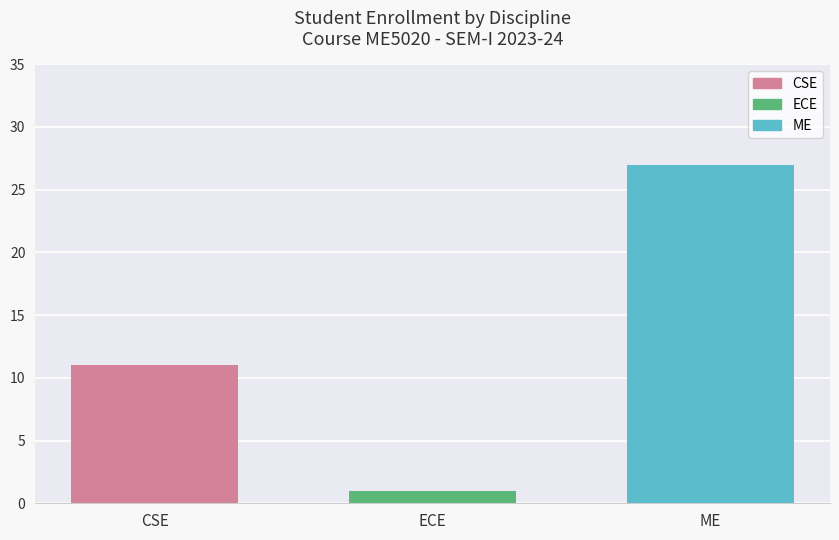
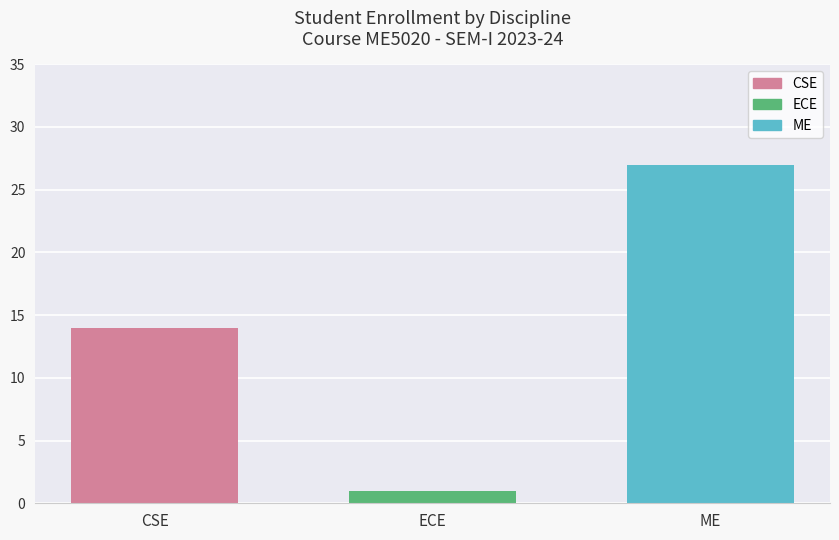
CSE: 11 -> 14
